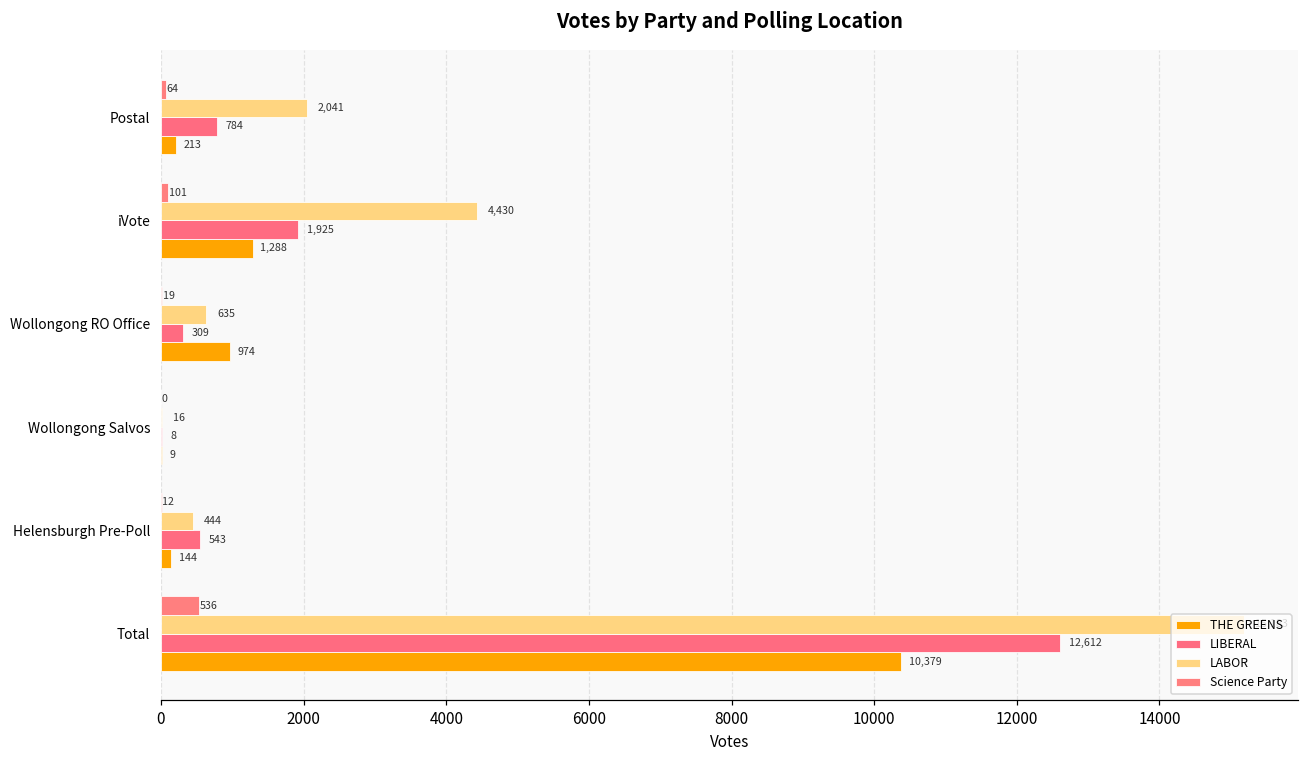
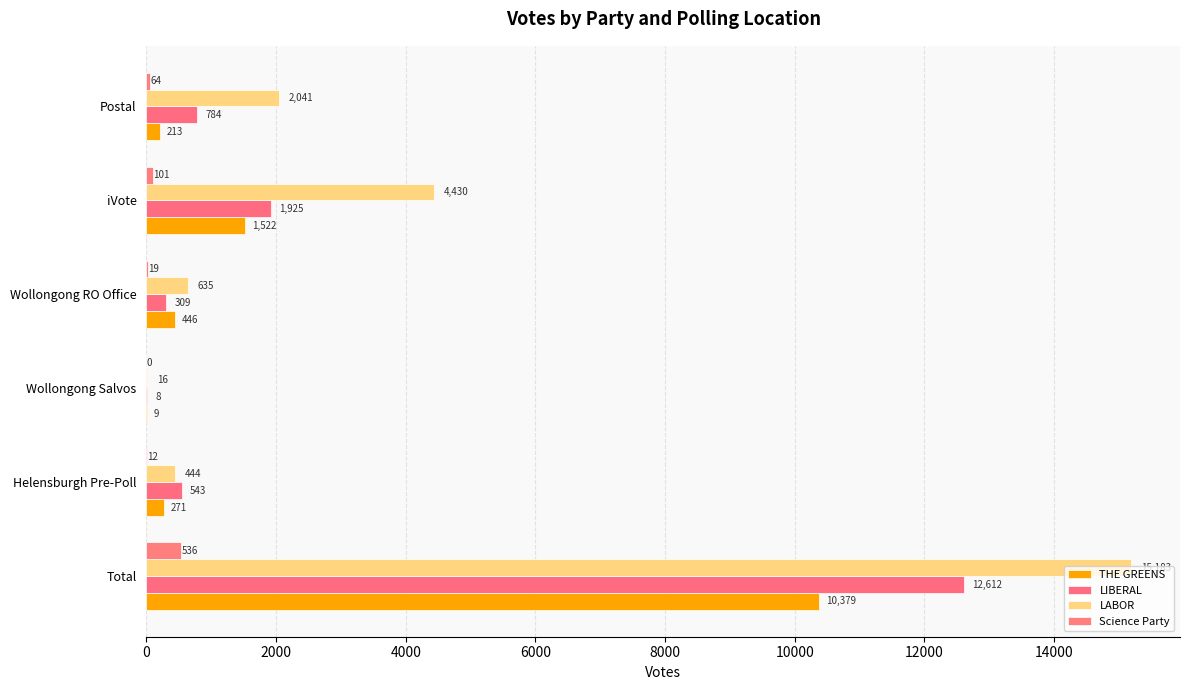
THE GREENS, iVote: 1,288 -> 1,522
THE GREENS, Wollongong RO Office: 974 -> 446
THE GREENS, Helensburgh Pre-Poll: 144 -> 271
